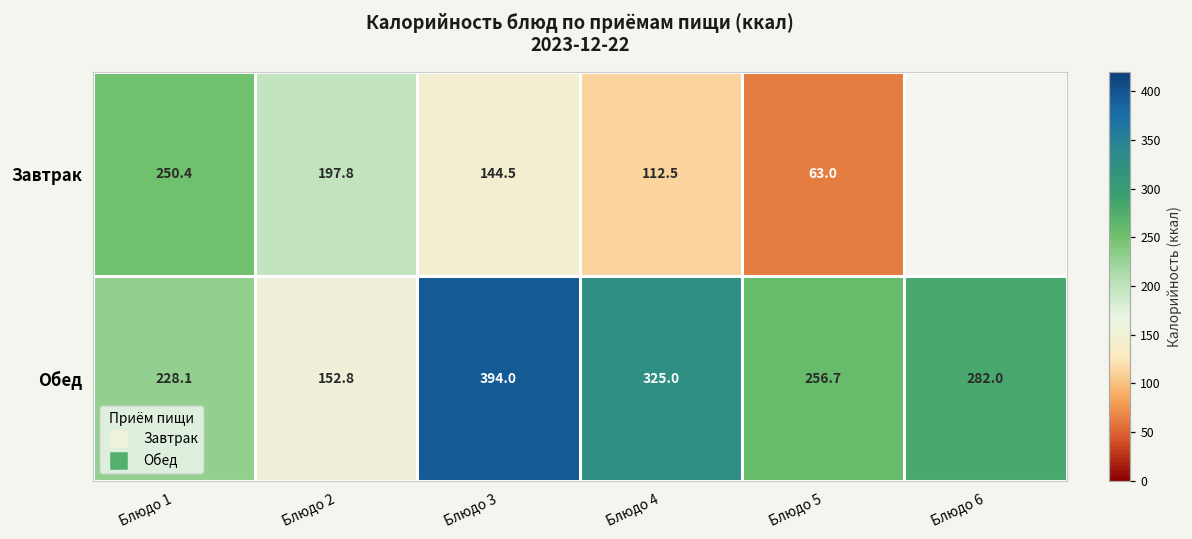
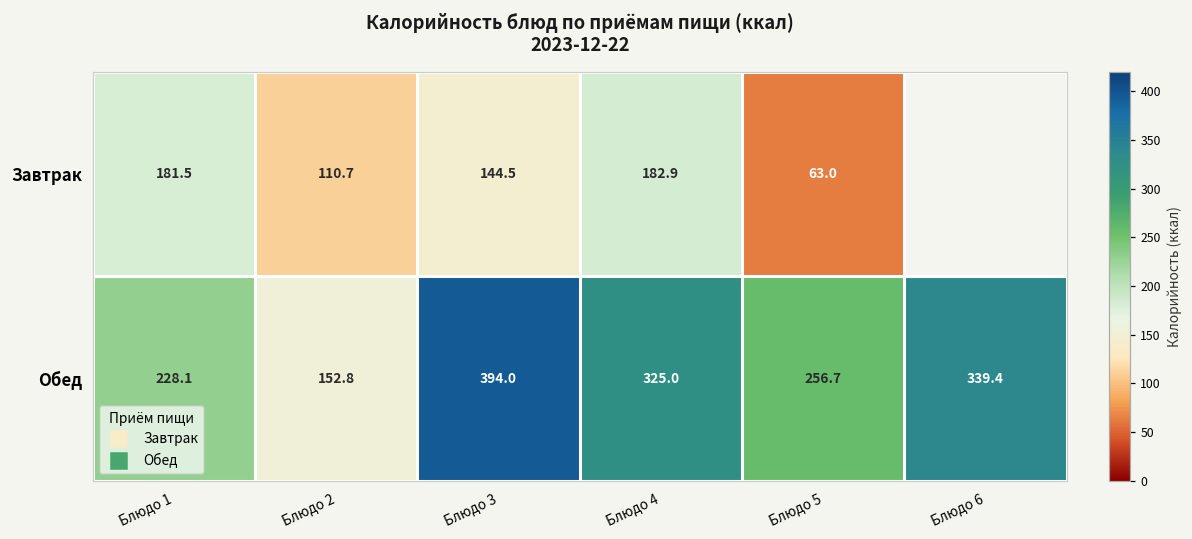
Завтрак, Блюдо 1: 250.4 -> 181.5
Завтрак, Блюдо 2: 197.8 -> 110.7
Завтрак, Блюдо 4: 112.5 -> 182.9
Обед, Блюдо 6: 282.0 -> 339.4
